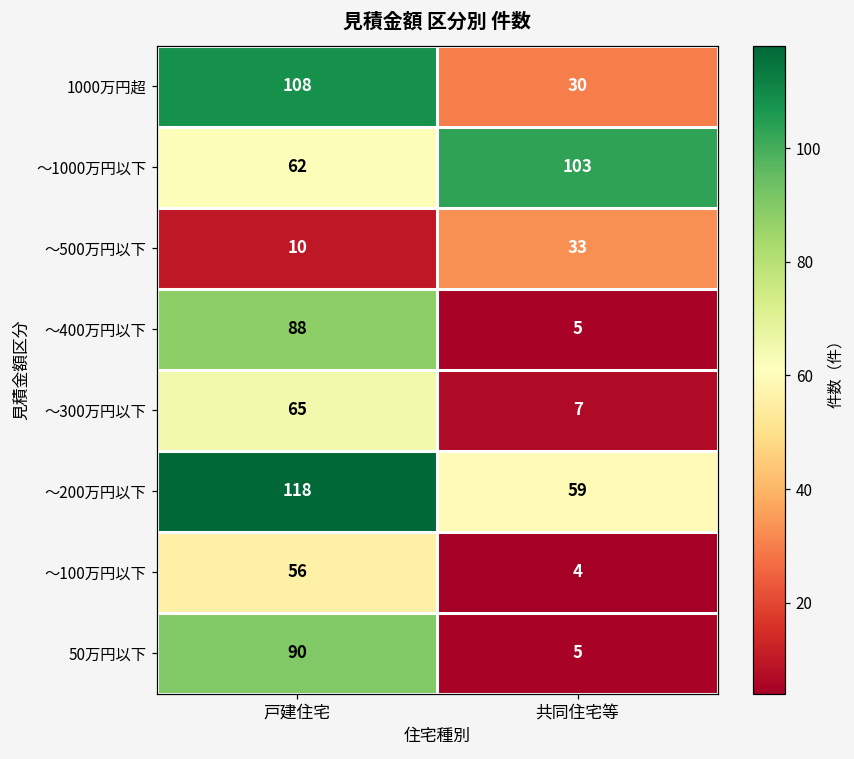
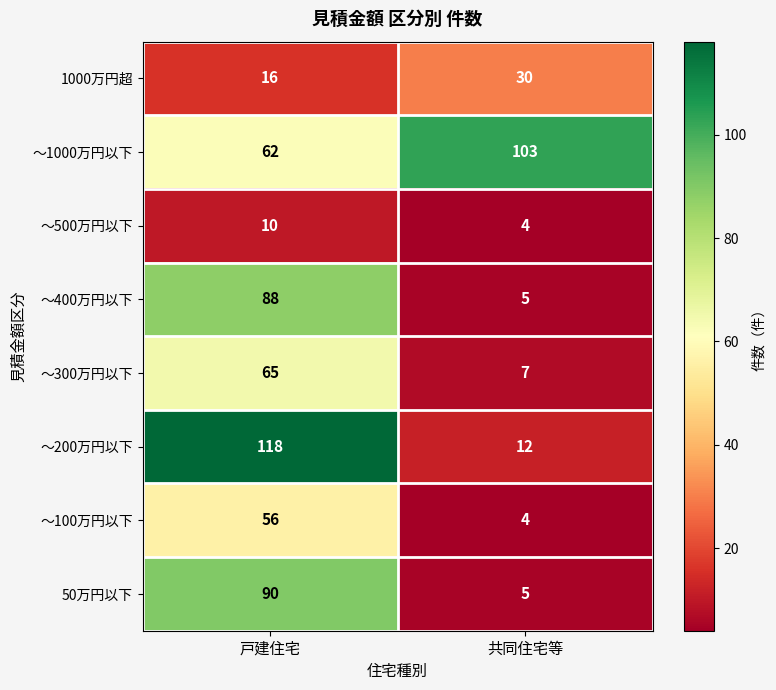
1000万円超, 戸建住宅: 108 -> 16
～500万円以下, 共同住宅等: 33 -> 4
～200万円以下, 共同住宅等: 59 -> 12
